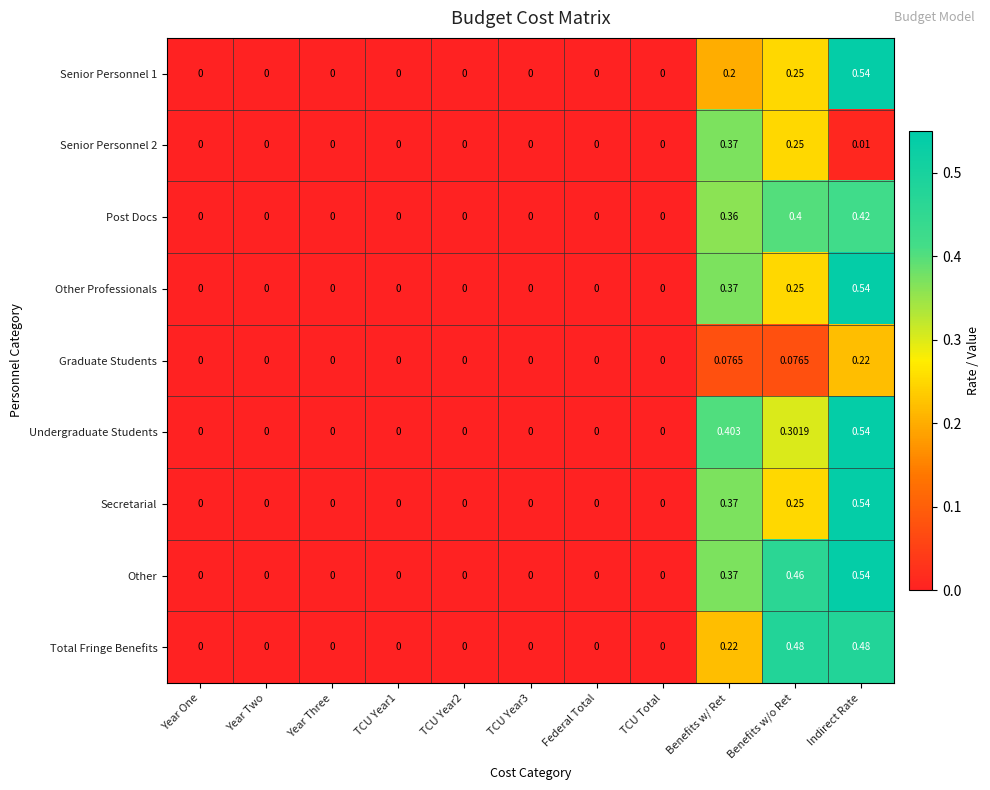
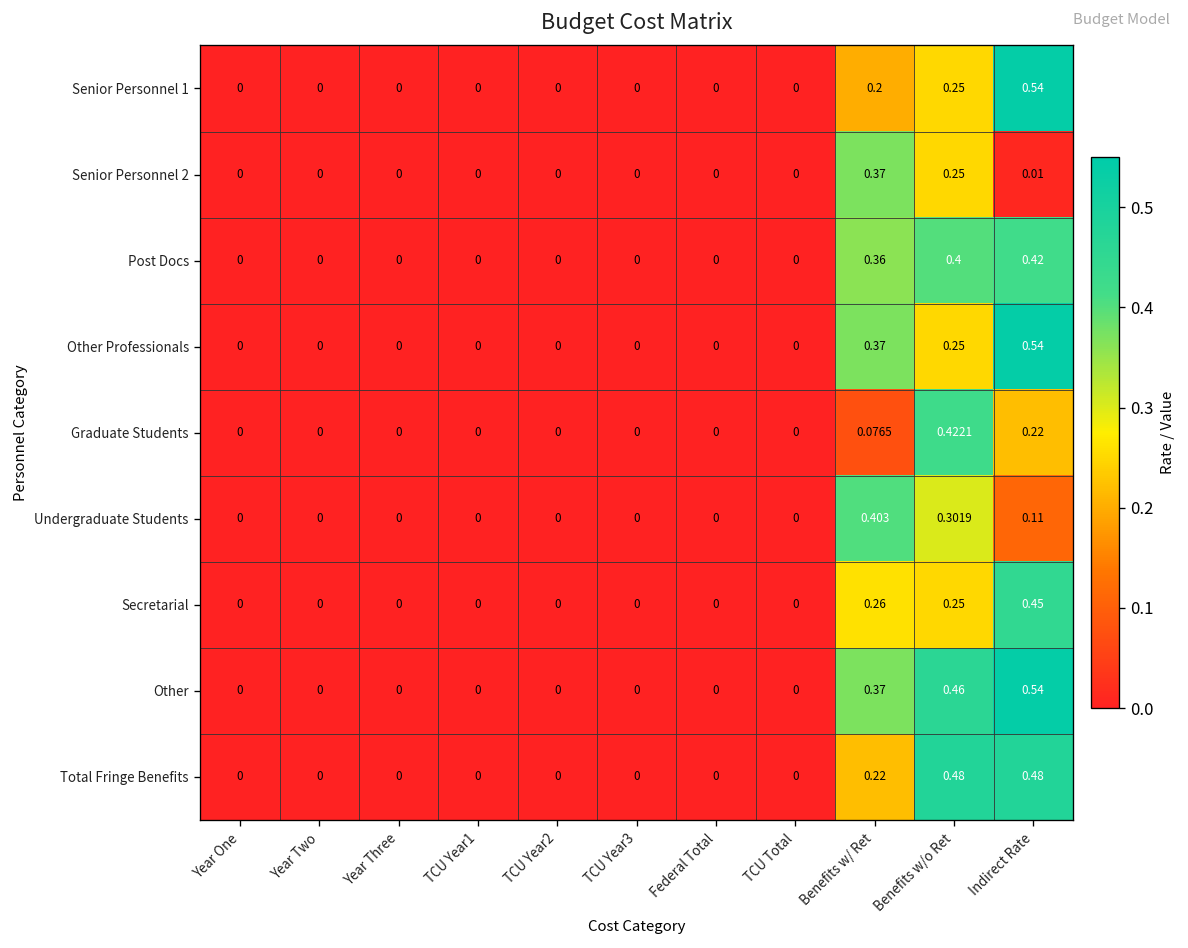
Graduate Students, Benefits w/o Ret: 0.0765 -> 0.4221
Undergraduate Students, Indirect Rate: 0.54 -> 0.11
Secretarial, Benefits w/ Ret: 0.37 -> 0.26
Secretarial, Indirect Rate: 0.54 -> 0.45
